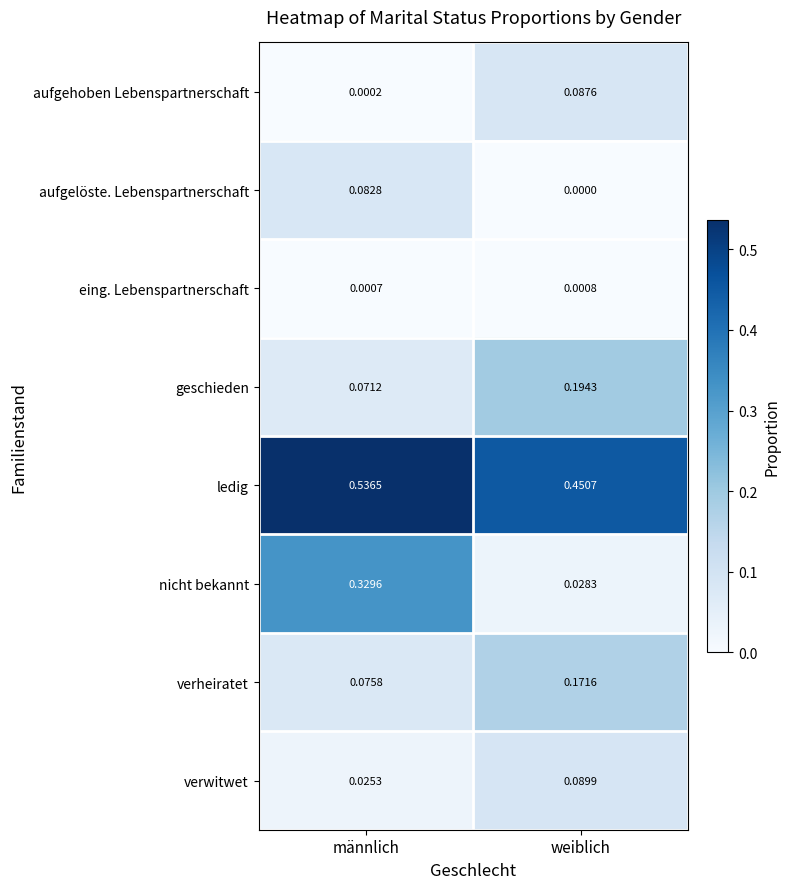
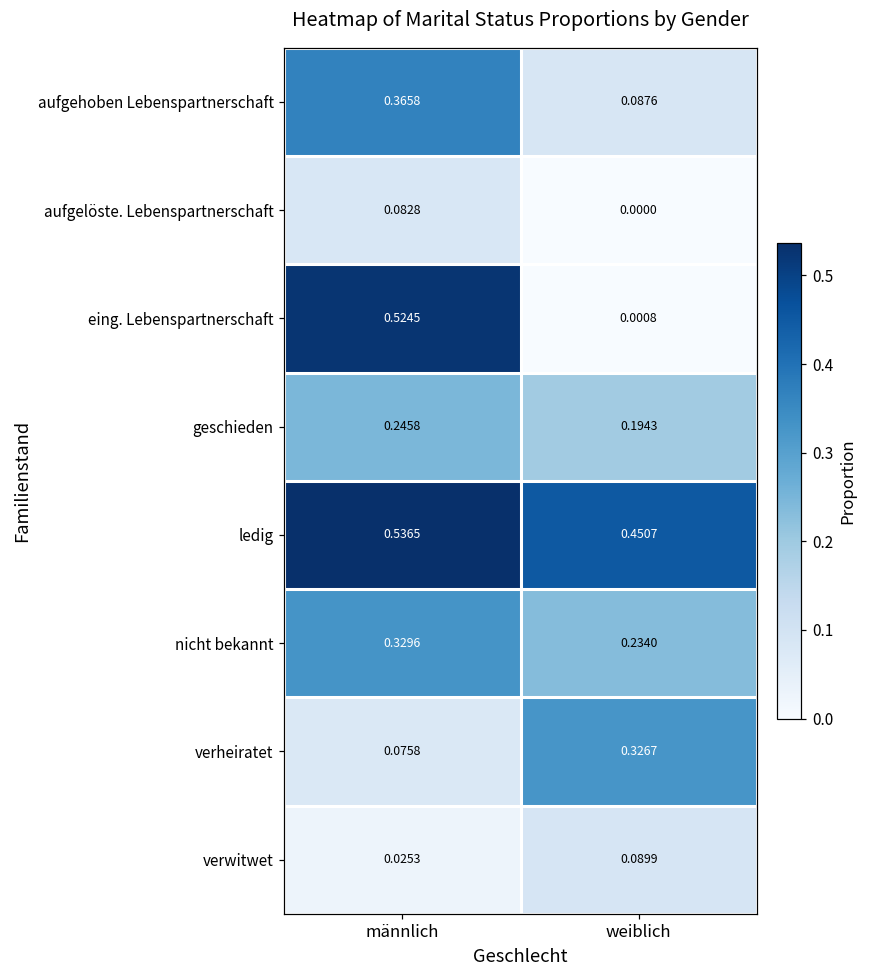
aufgehoben Lebenspartnerschaft, männlich: 0.0002 -> 0.3658
eing. Lebenspartnerschaft, männlich: 0.0007 -> 0.5245
geschieden, männlich: 0.0712 -> 0.2458
nicht bekannt, weiblich: 0.0283 -> 0.2340
verheiratet, weiblich: 0.1716 -> 0.3267
